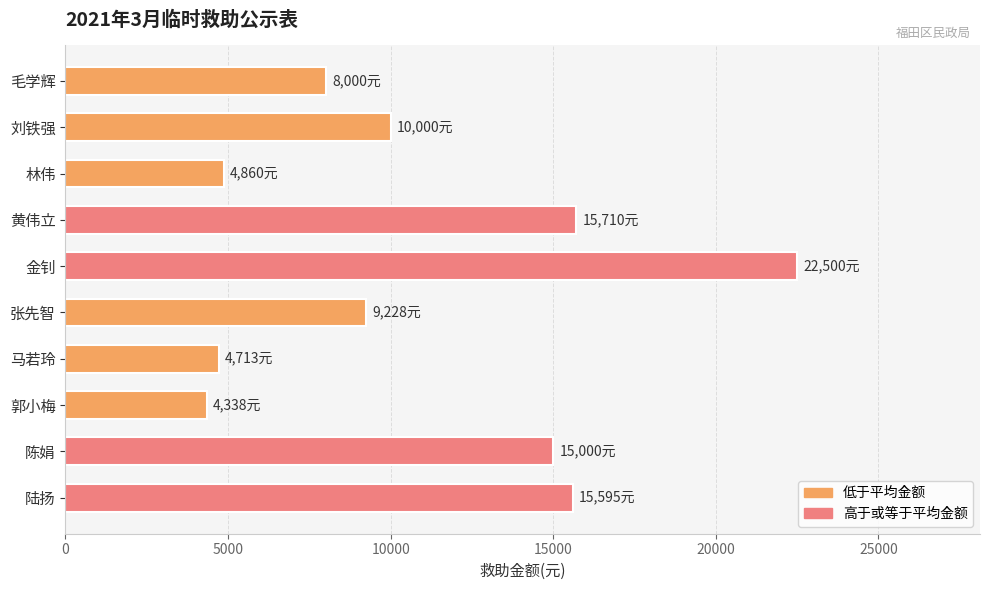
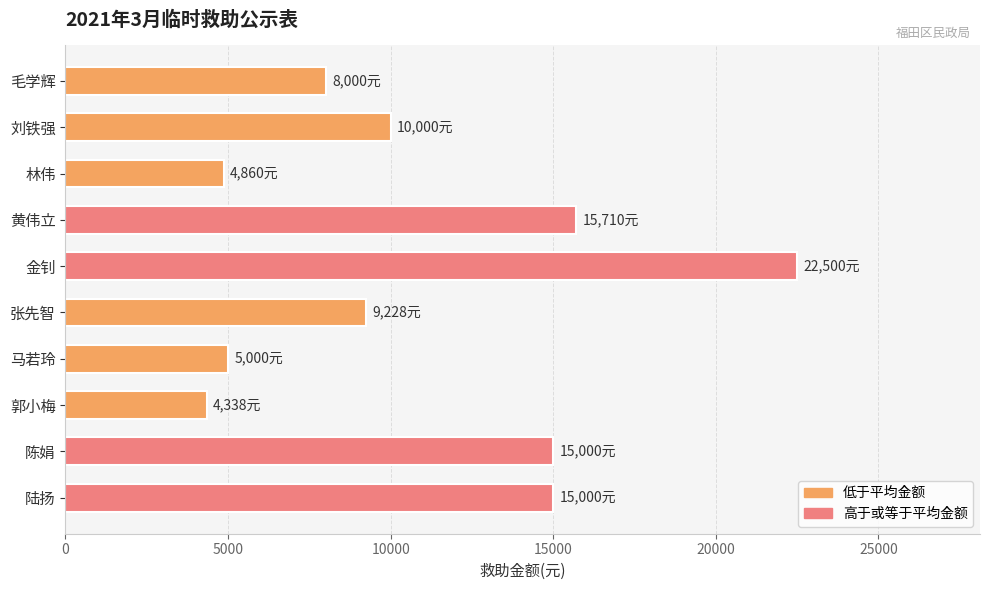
马若玲: 4,713元 -> 5,000元
陆扬: 15,595元 -> 15,000元
